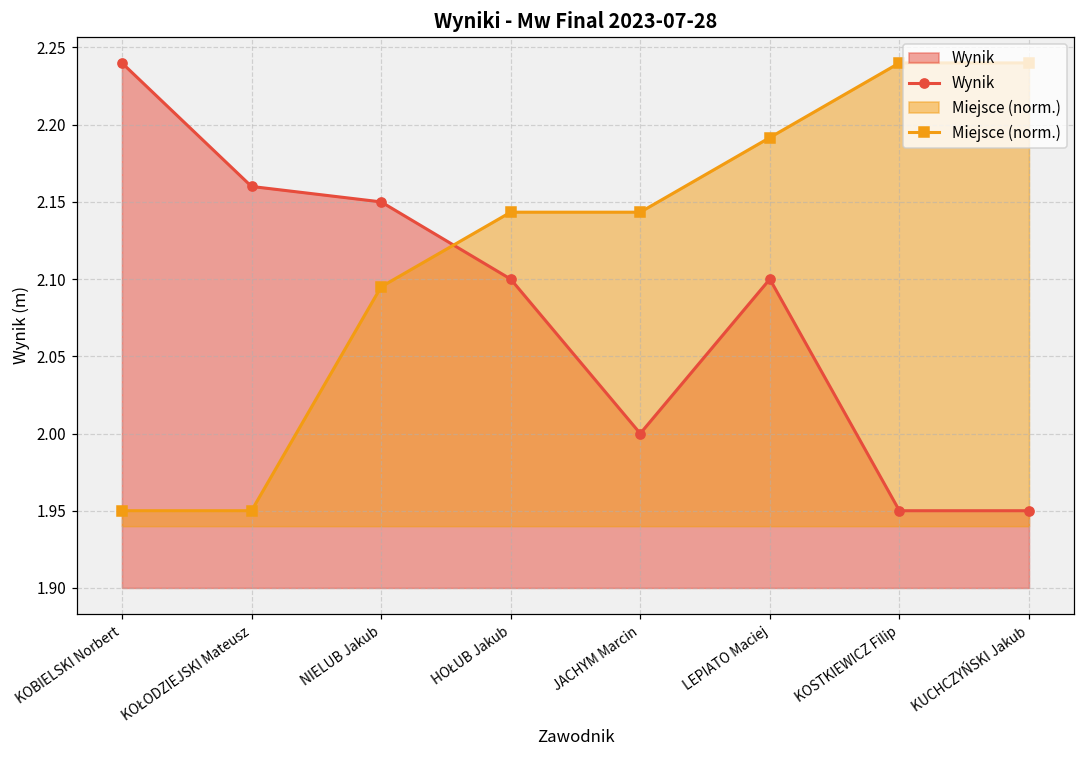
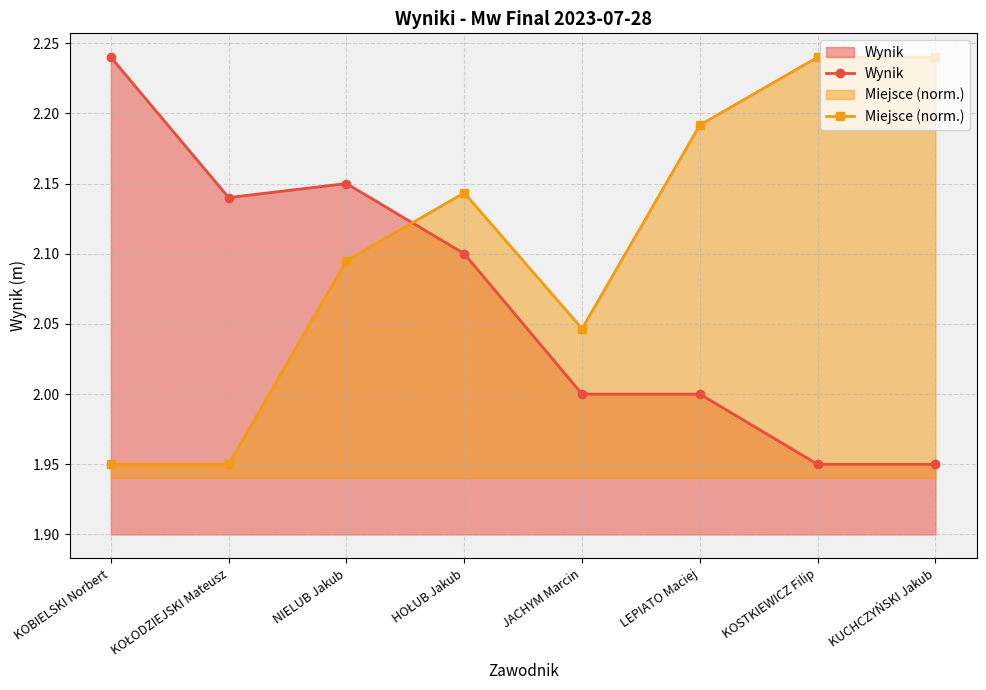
Wynik, KOŁODZIEJSKI Mateusz: 2.16 -> 2.14
Miejsce (norm.), JACHYM Marcin: 2.143 -> 2.047
Wynik, LEPIATO Maciej: 2.1 -> 2.0
